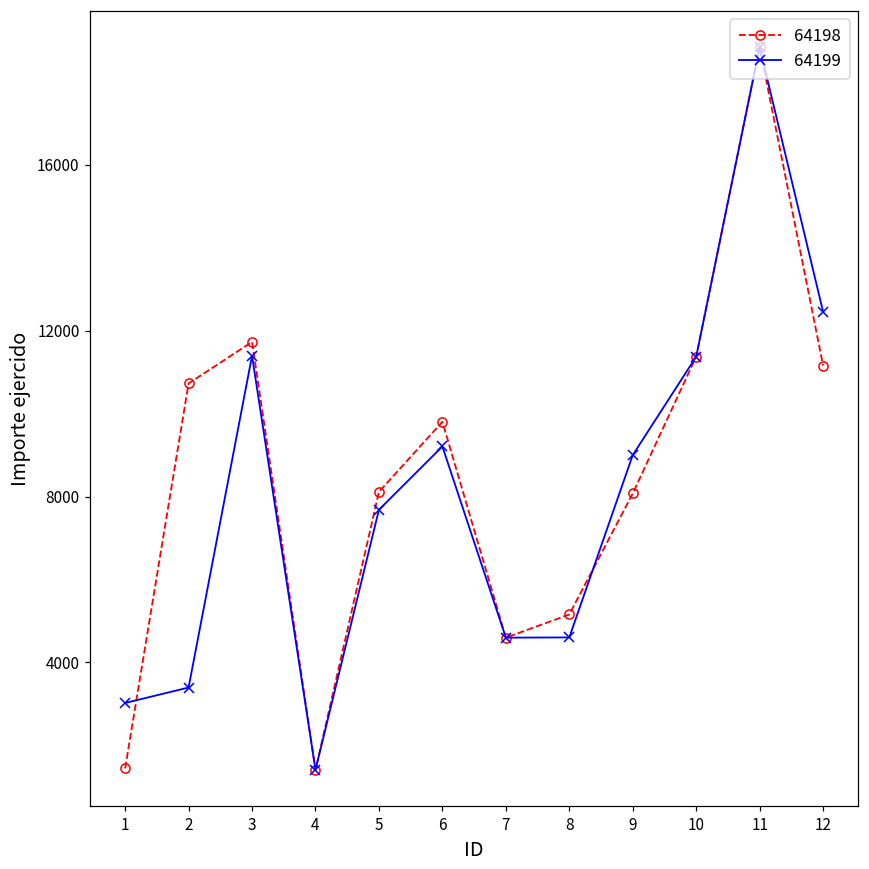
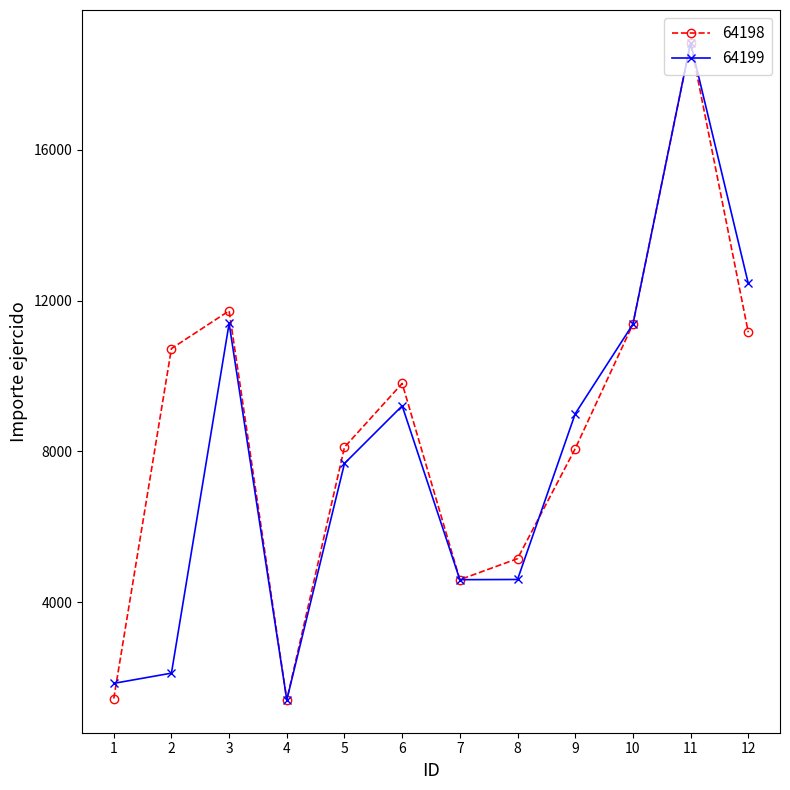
64199, 1: 3000 -> 1800
64199, 2: 3400 -> 2100
